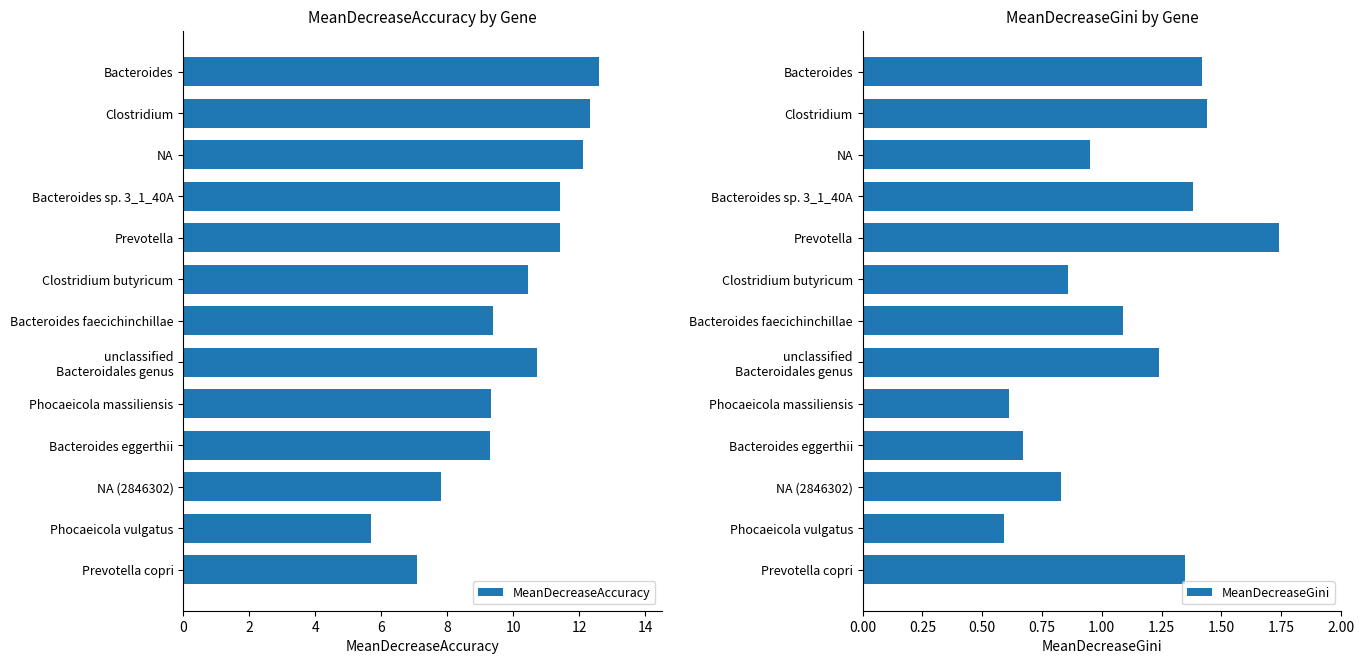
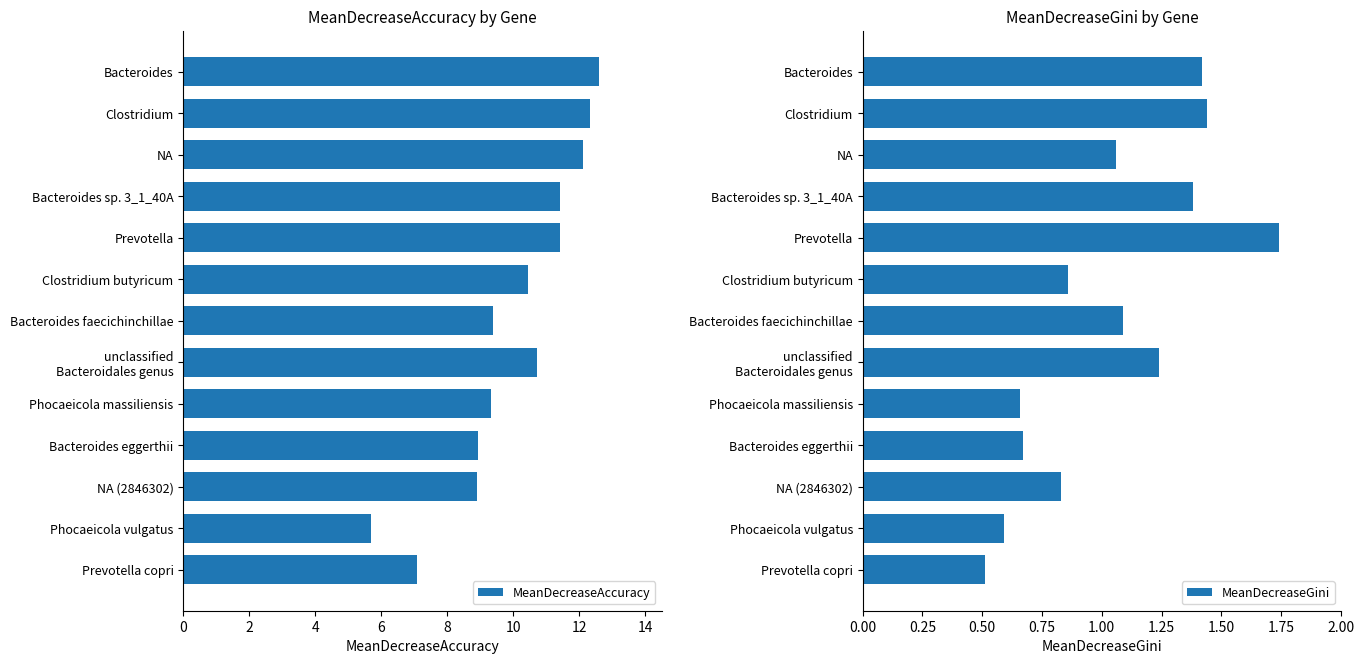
MeanDecreaseAccuracy by Gene, Bacteroides eggerthii: 9.3 -> 8.9
MeanDecreaseAccuracy by Gene, NA (2846302): 7.8 -> 8.9
MeanDecreaseGini by Gene, NA: 0.95 -> 1.06
MeanDecreaseGini by Gene, Phocaeicola massiliensis: 0.61 -> 0.66
MeanDecreaseGini by Gene, Prevotella copri: 1.35 -> 0.51
